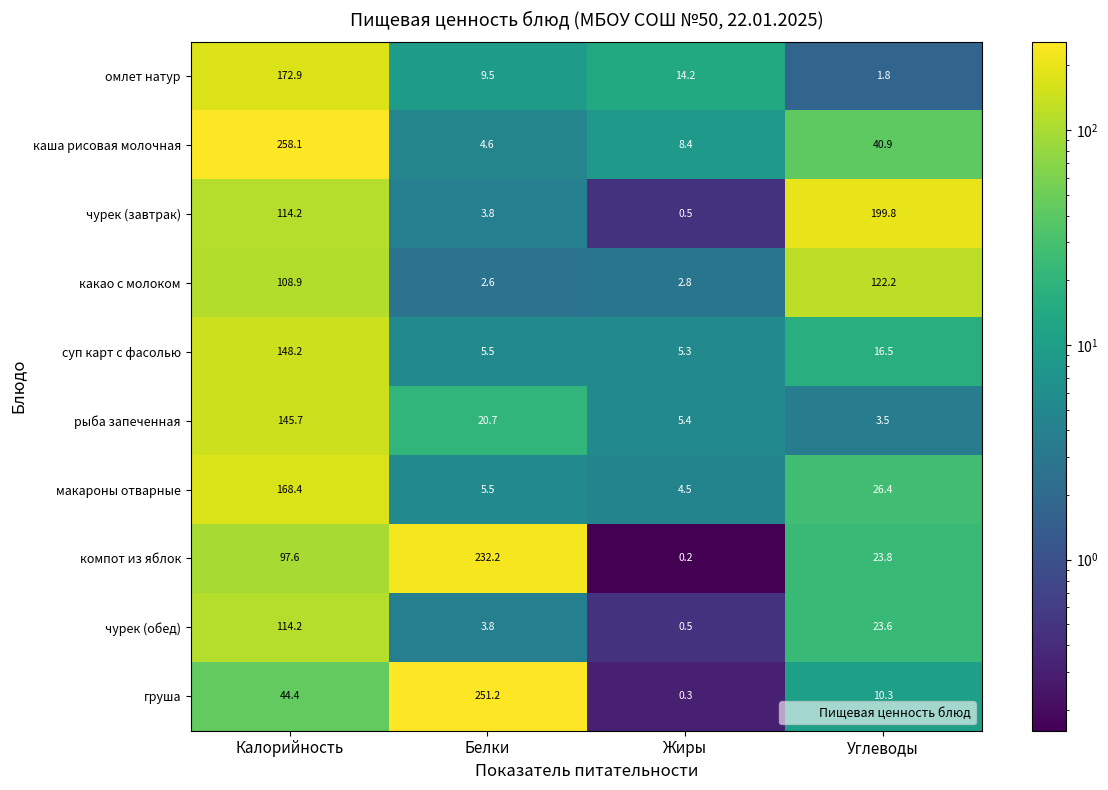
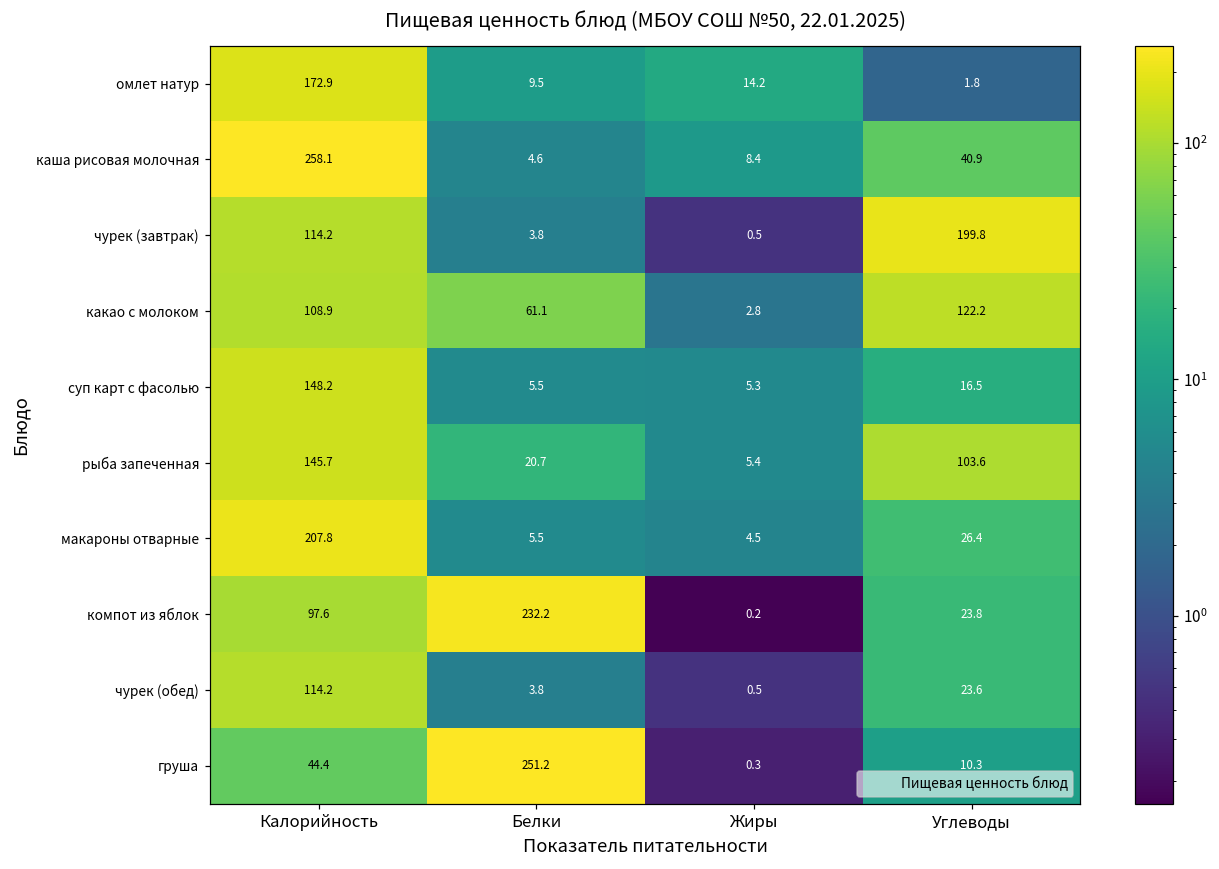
какао с молоком, Белки: 2.6 -> 61.1
рыба запеченная, Углеводы: 3.5 -> 103.6
макароны отварные, Калорийность: 168.4 -> 207.8
